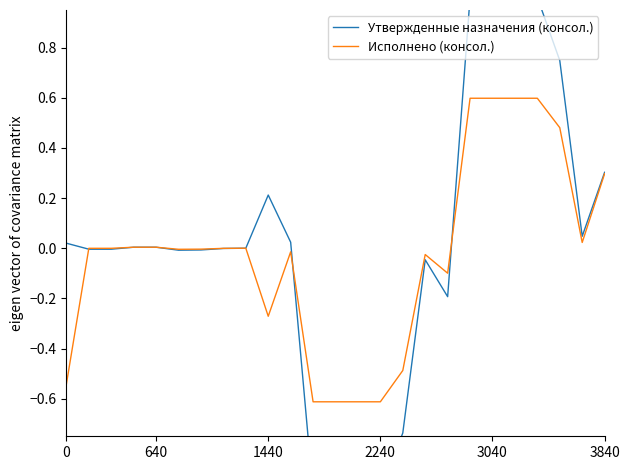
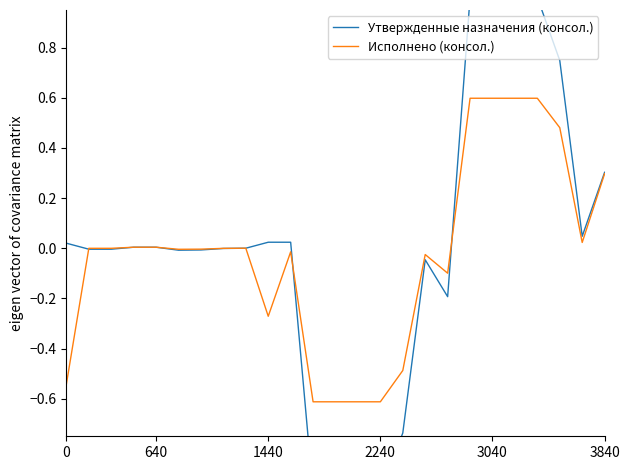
Утвержденные назначения (консол.), 1440: 0.21 -> 0.02
